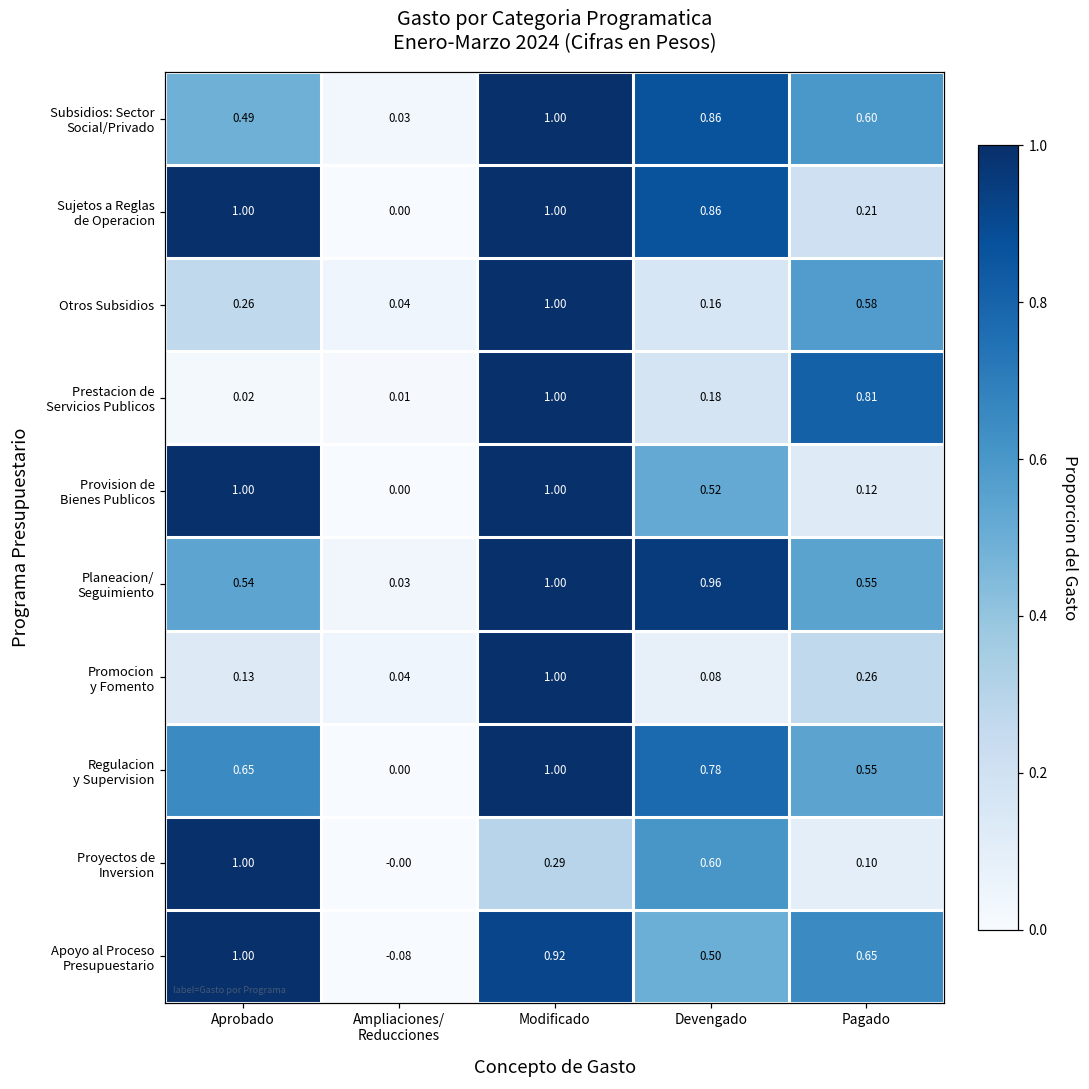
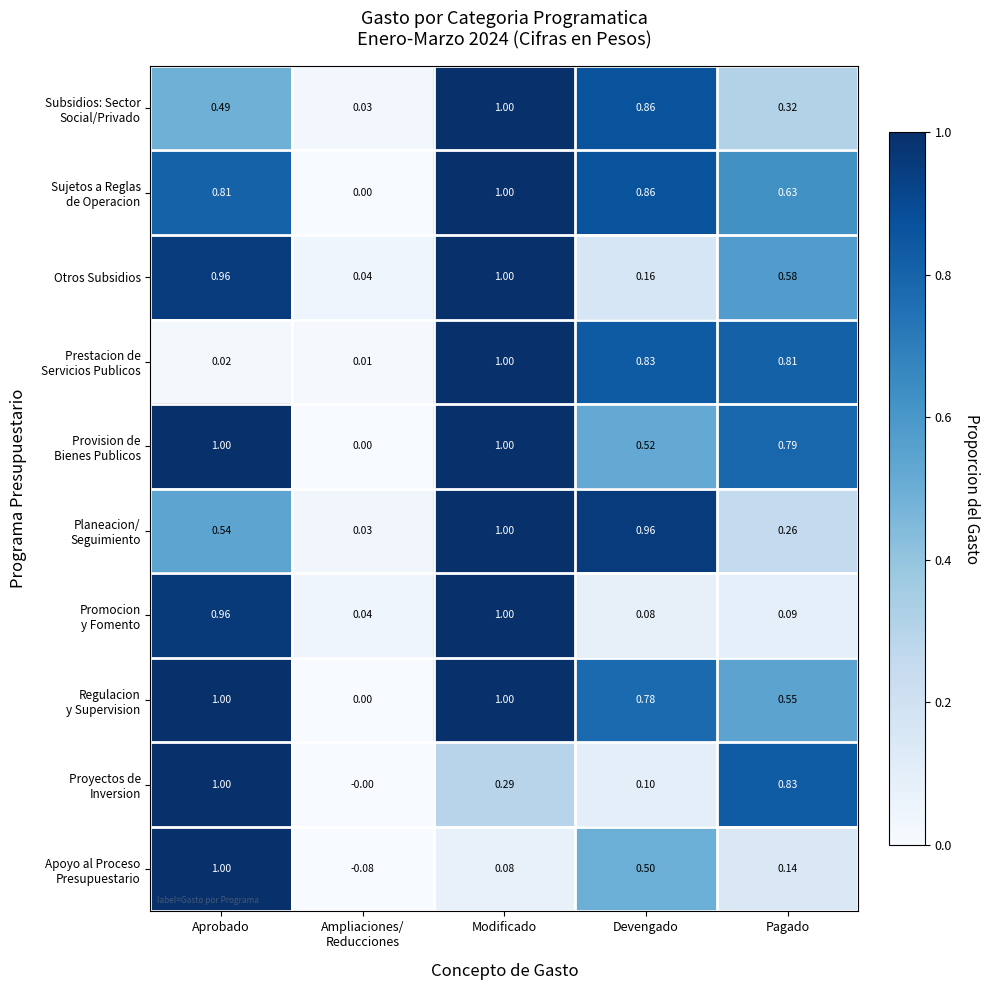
Subsidios: Sector Social/Privado, Pagado: 0.60 -> 0.32
Sujetos a Reglas de Operacion, Aprobado: 1.00 -> 0.81
Sujetos a Reglas de Operacion, Pagado: 0.21 -> 0.63
Otros Subsidios, Aprobado: 0.26 -> 0.96
Prestacion de Servicios Publicos, Devengado: 0.18 -> 0.83
Provision de Bienes Publicos, Pagado: 0.12 -> 0.79
Planeacion/ Seguimiento, Pagado: 0.55 -> 0.26
Promocion y Fomento, Aprobado: 0.13 -> 0.96
Promocion y Fomento, Pagado: 0.26 -> 0.09
Regulacion y Supervision, Aprobado: 0.65 -> 1.00
Proyectos de Inversion, Devengado: 0.60 -> 0.10
Proyectos de Inversion, Pagado: 0.10 -> 0.83
Apoyo al Proceso Presupuestario, Modificado: 0.92 -> 0.08
Apoyo al Proceso Presupuestario, Pagado: 0.65 -> 0.14
